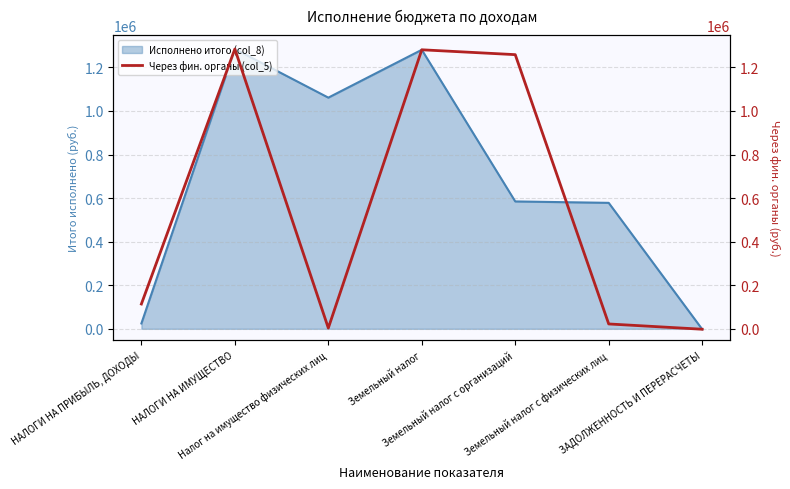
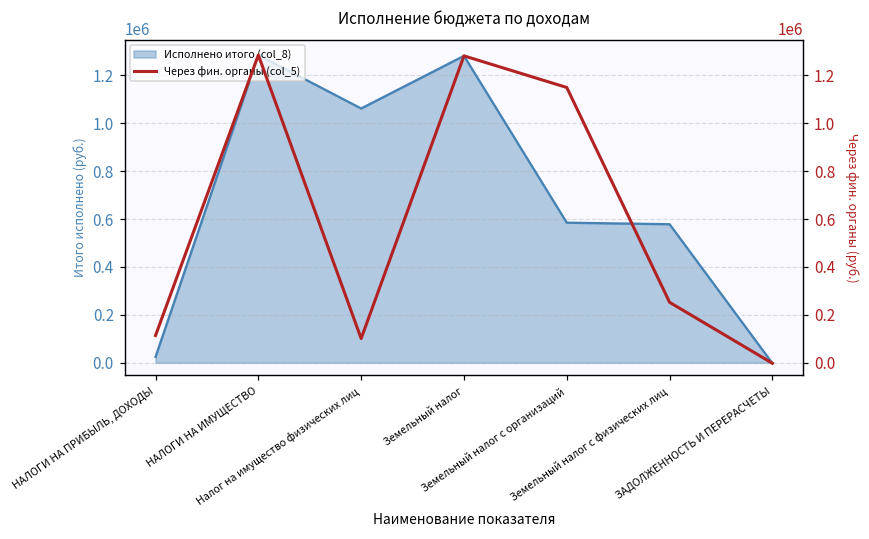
Через фин. органы (col_5), Налог на имущество физических лиц: 0 -> 100000
Через фин. органы (col_5), Земельный налог с организаций: 1260000 -> 1150000
Через фин. органы (col_5), Земельный налог с физических лиц: 20000 -> 250000
